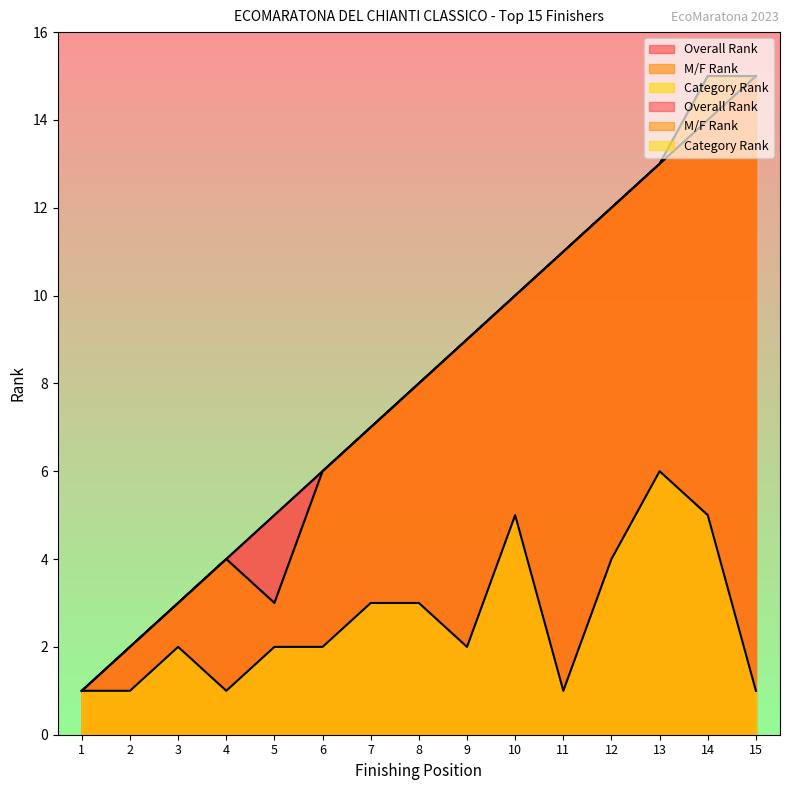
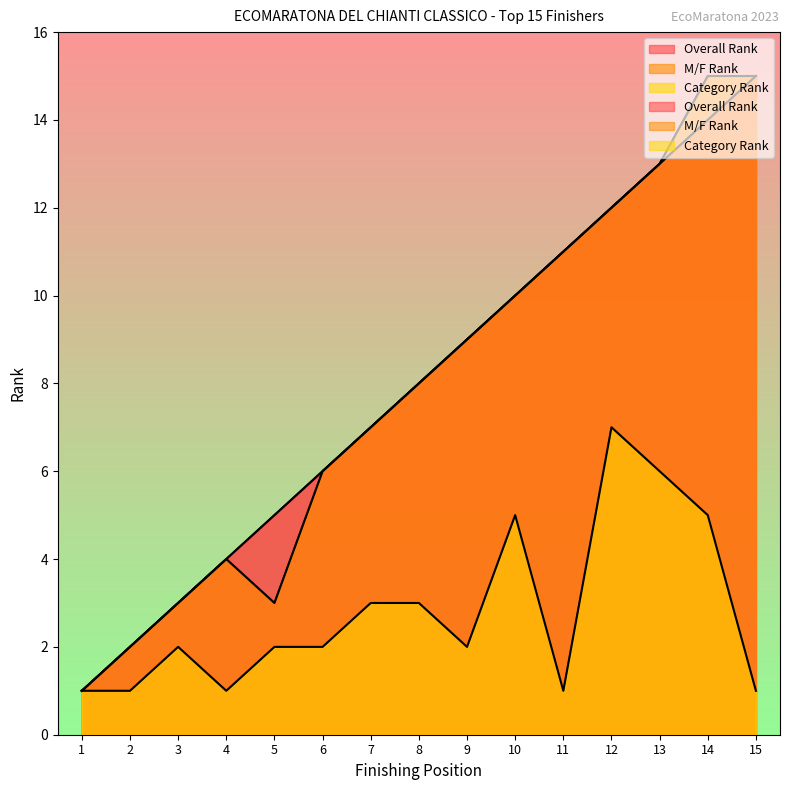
Category Rank, 12: 4 -> 7
